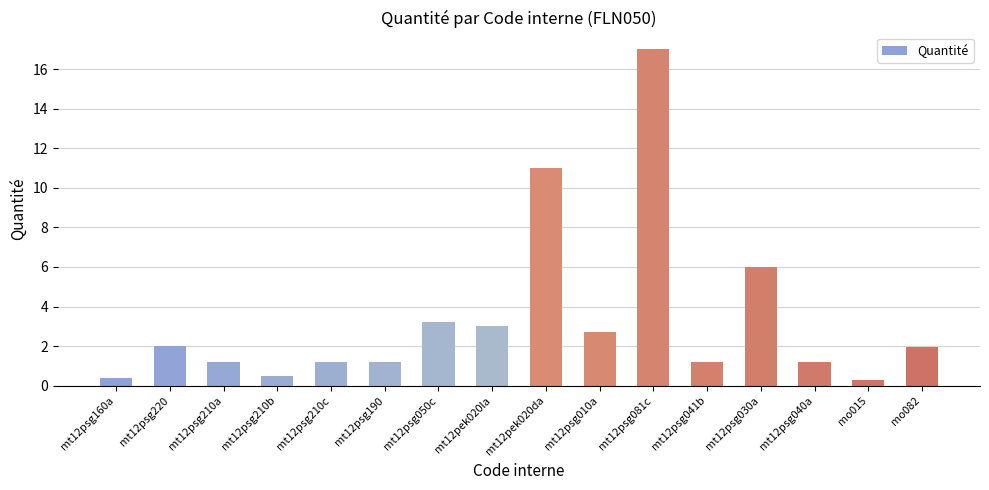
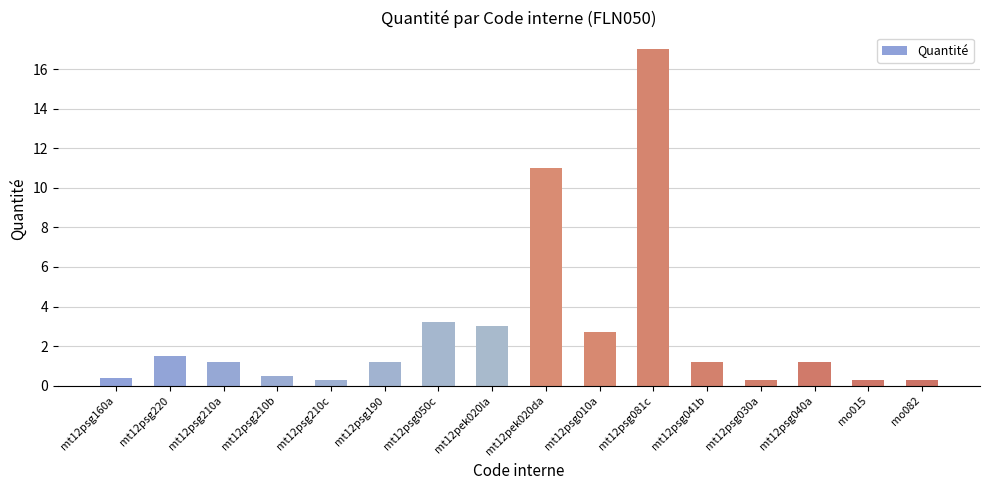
mt12psg220: 2.0 -> 1.5
mt12psg210c: 1.2 -> 0.3
mt12psg030a: 6.0 -> 0.3
mo082: 2.0 -> 0.3
